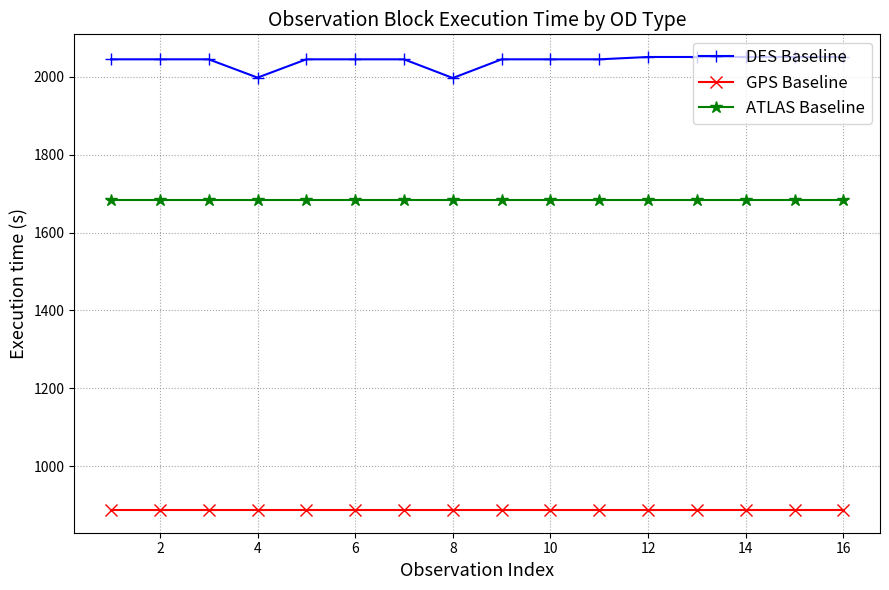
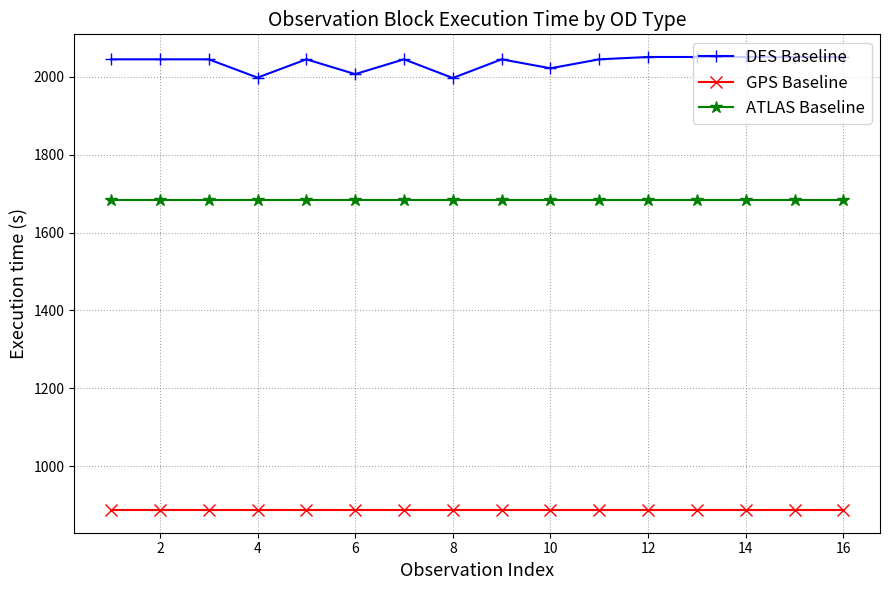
DES Baseline, 6: 2050 -> 2010
DES Baseline, 10: 2050 -> 2020
